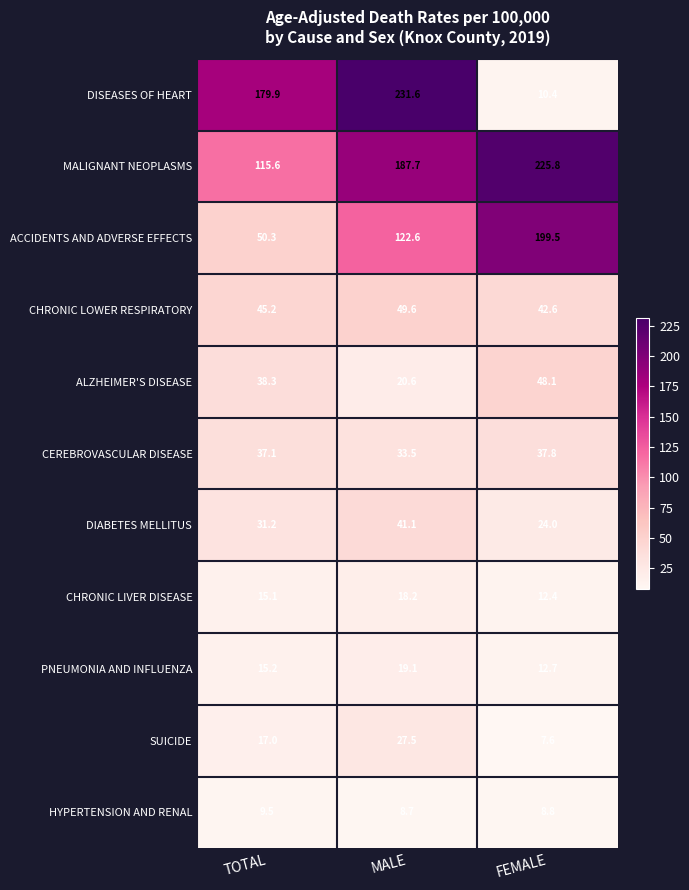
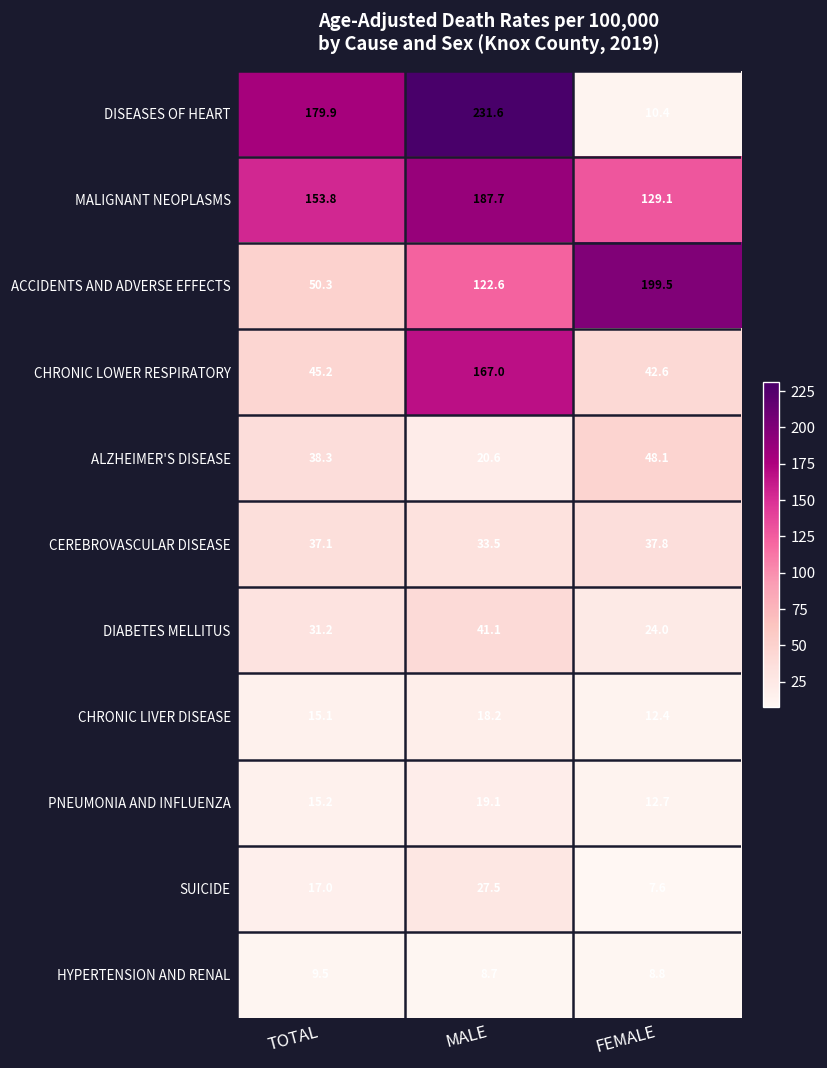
MALIGNANT NEOPLASMS, TOTAL: 115.6 -> 153.8
MALIGNANT NEOPLASMS, FEMALE: 225.8 -> 129.1
CHRONIC LOWER RESPIRATORY, MALE: 49.6 -> 167.0
